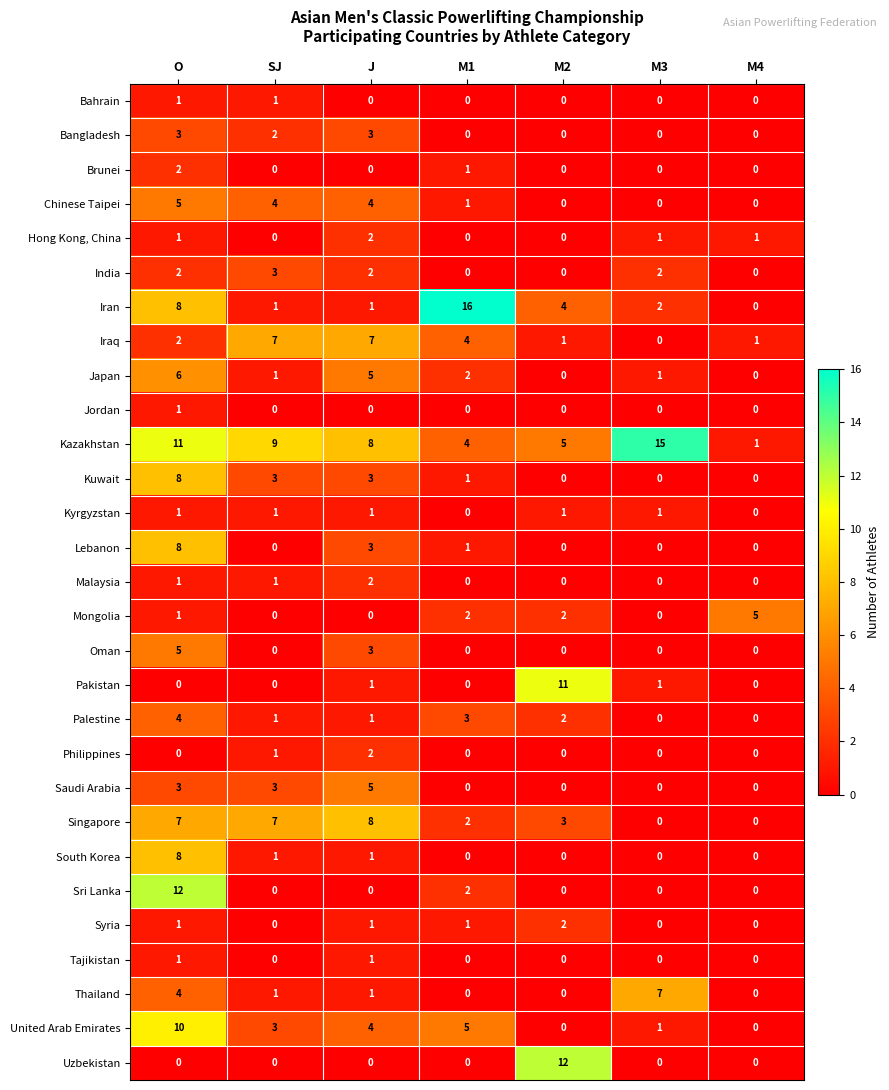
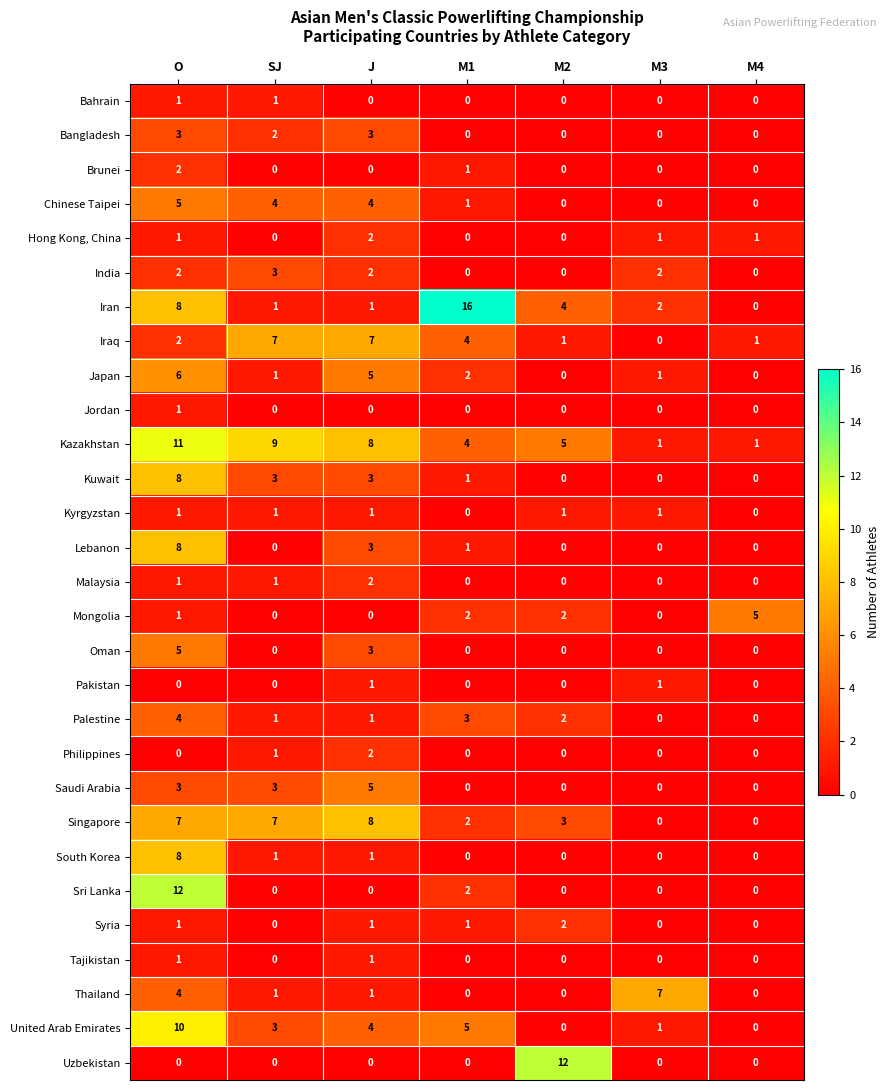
Kazakhstan, M3: 15 -> 1
Pakistan, M2: 11 -> 0
